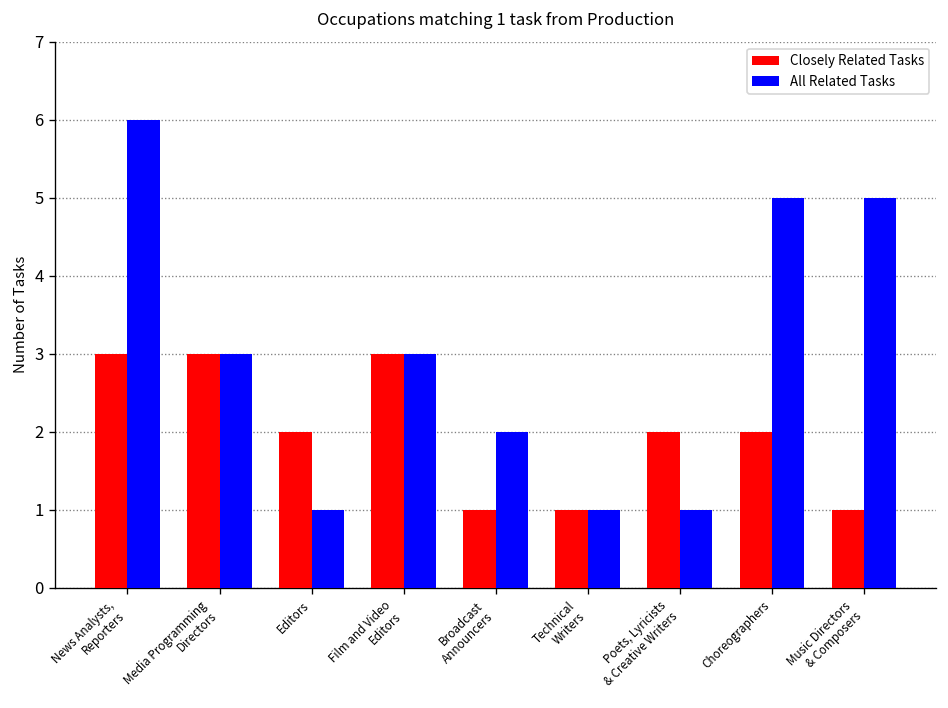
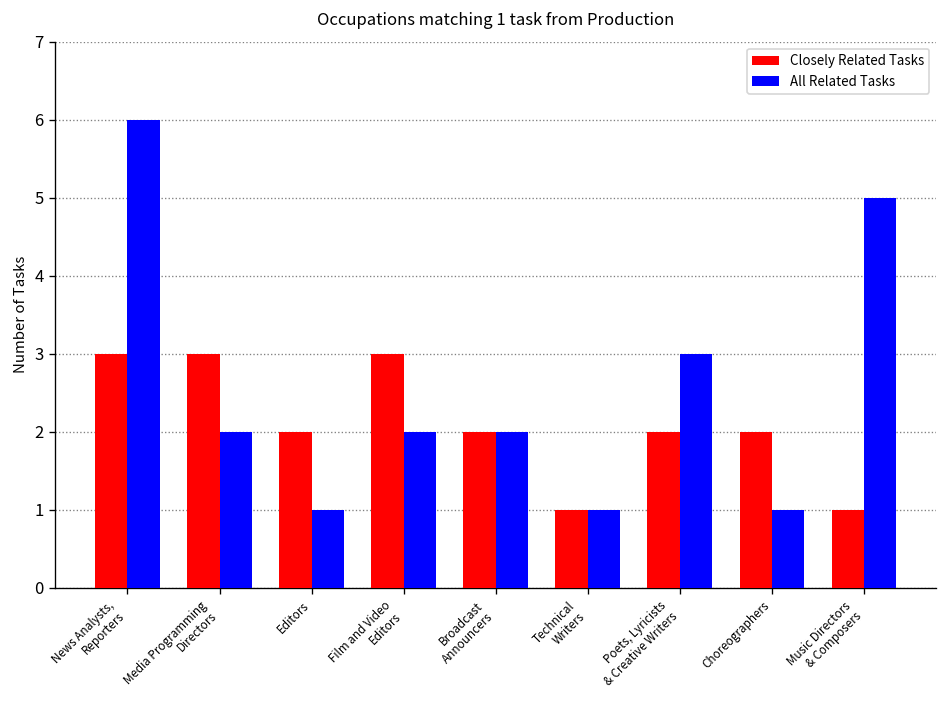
All Related Tasks, Media Programming Directors: 3 -> 2
All Related Tasks, Film and Video Editors: 3 -> 2
Closely Related Tasks, Broadcast Announcers: 1 -> 2
All Related Tasks, Poets, Lyricists & Creative Writers: 1 -> 3
All Related Tasks, Choreographers: 5 -> 1
